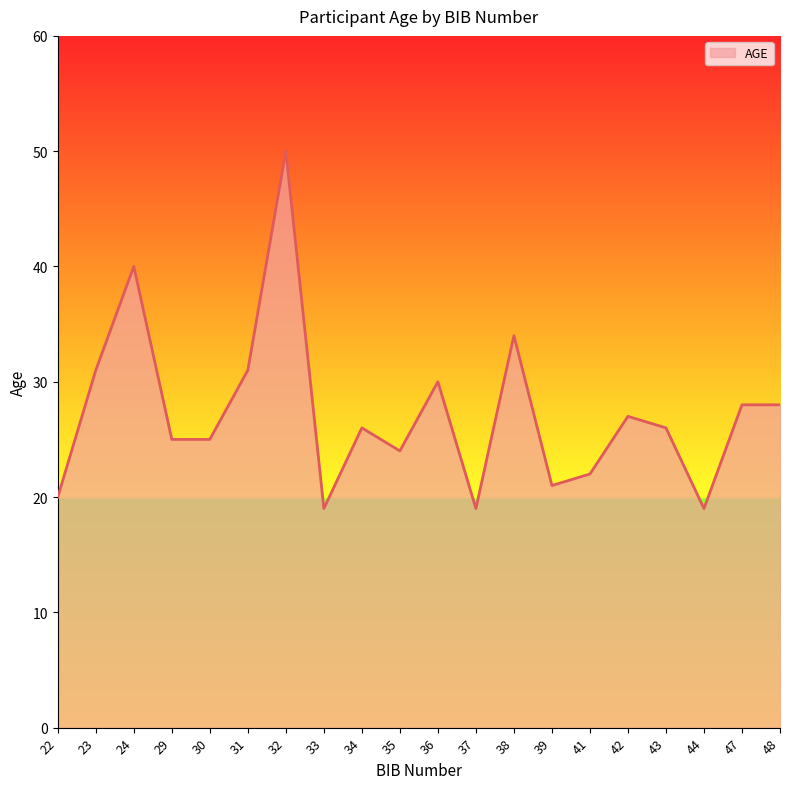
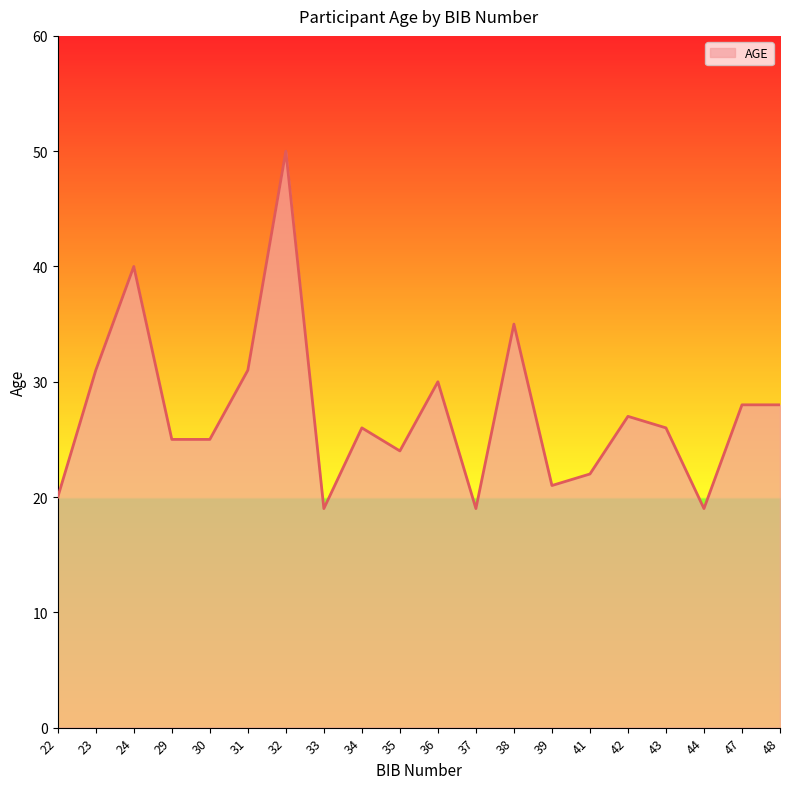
38: 34 -> 35
